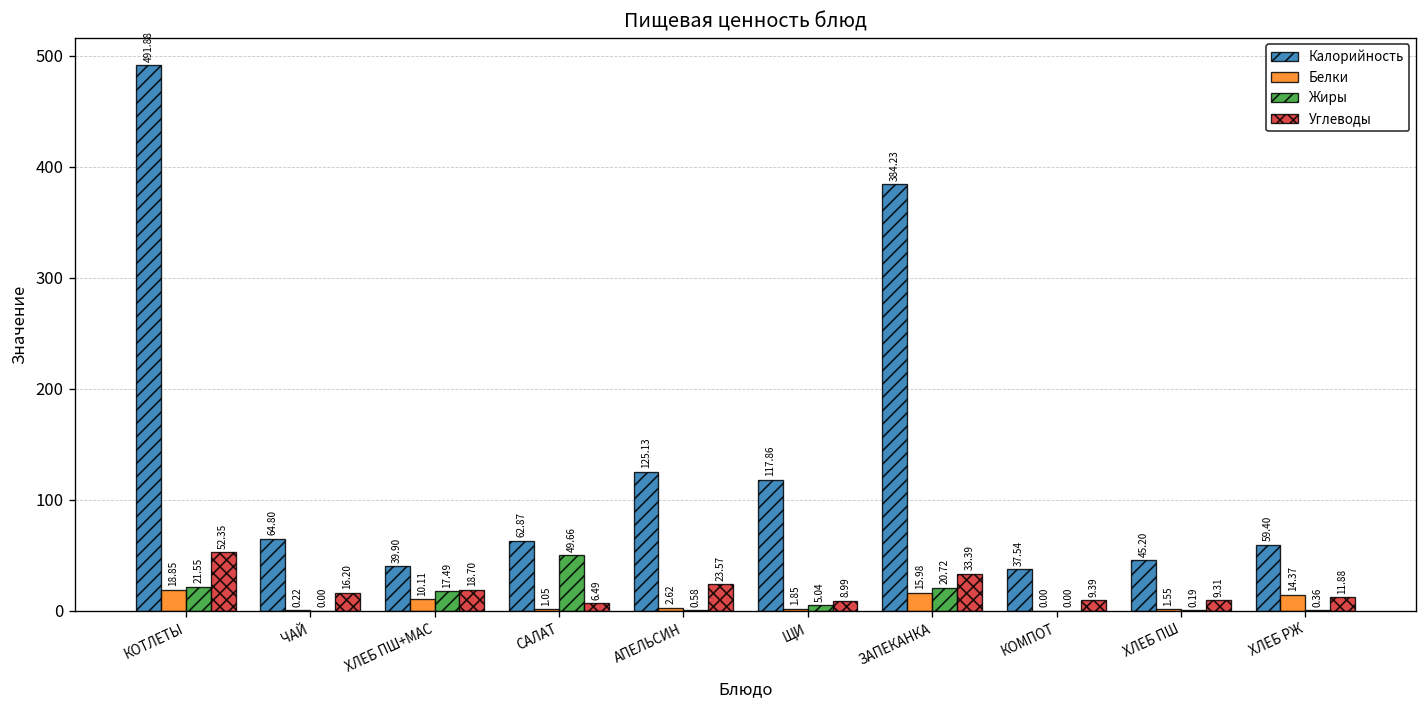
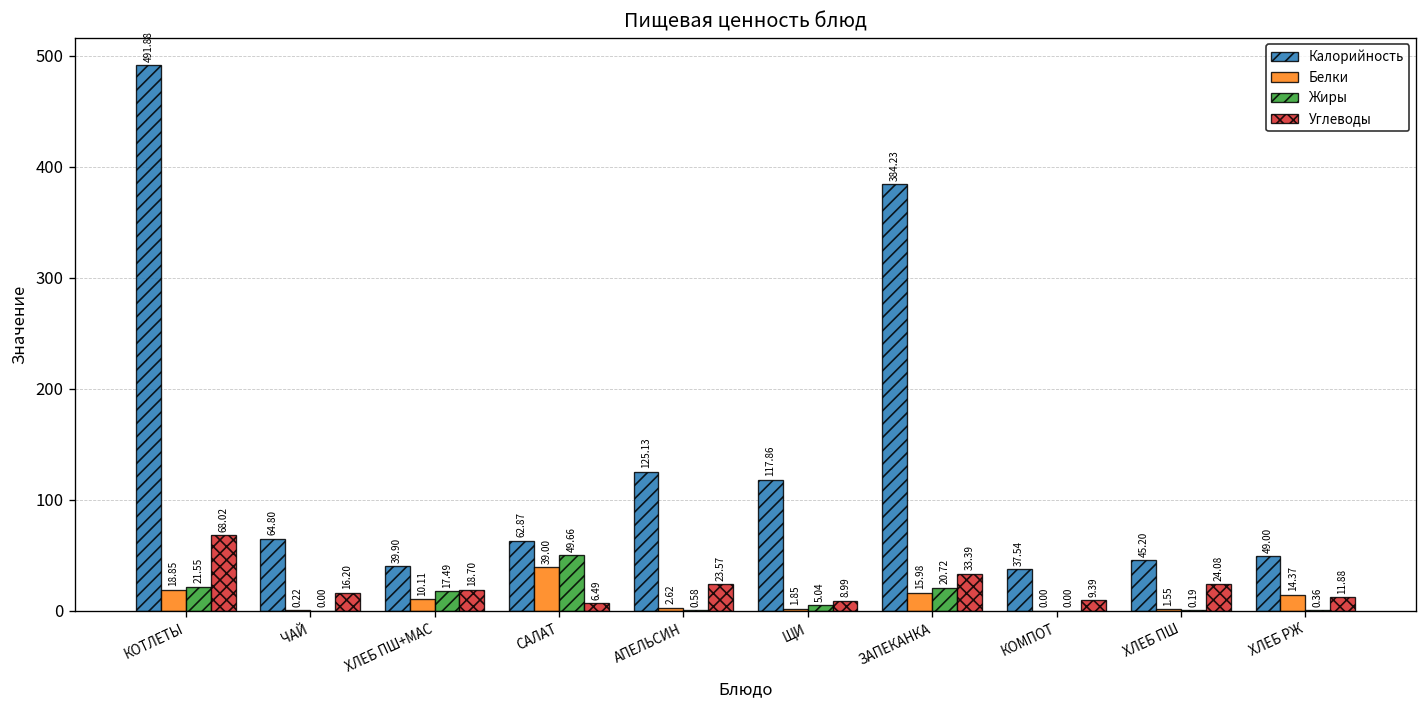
Углеводы, КОТЛЕТЫ: 52.35 -> 68.02
Белки, САЛАТ: 1.05 -> 39.00
Углеводы, ХЛЕБ ПШ: 9.31 -> 24.08
Калорийность, ХЛЕБ РЖ: 59.40 -> 49.00
